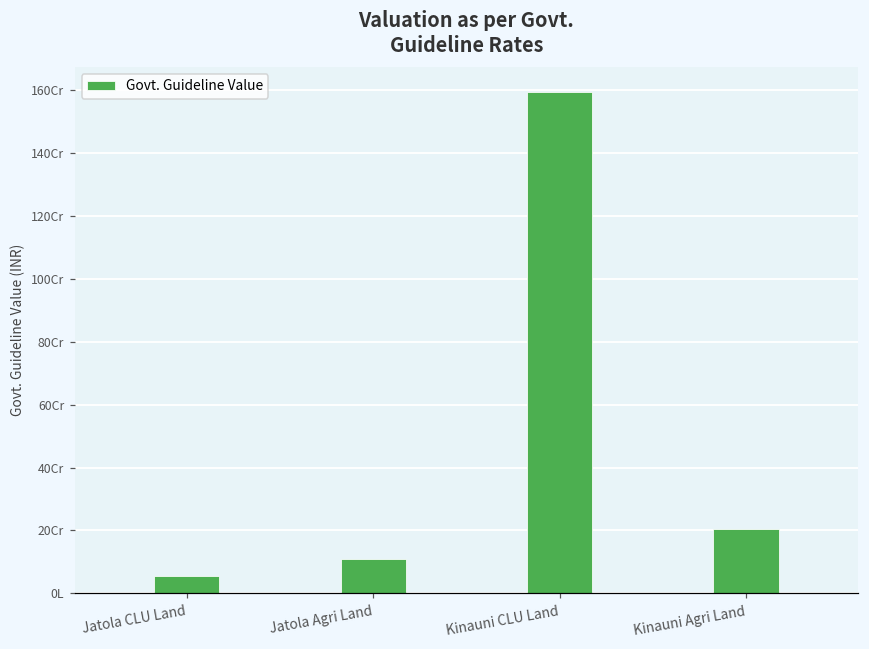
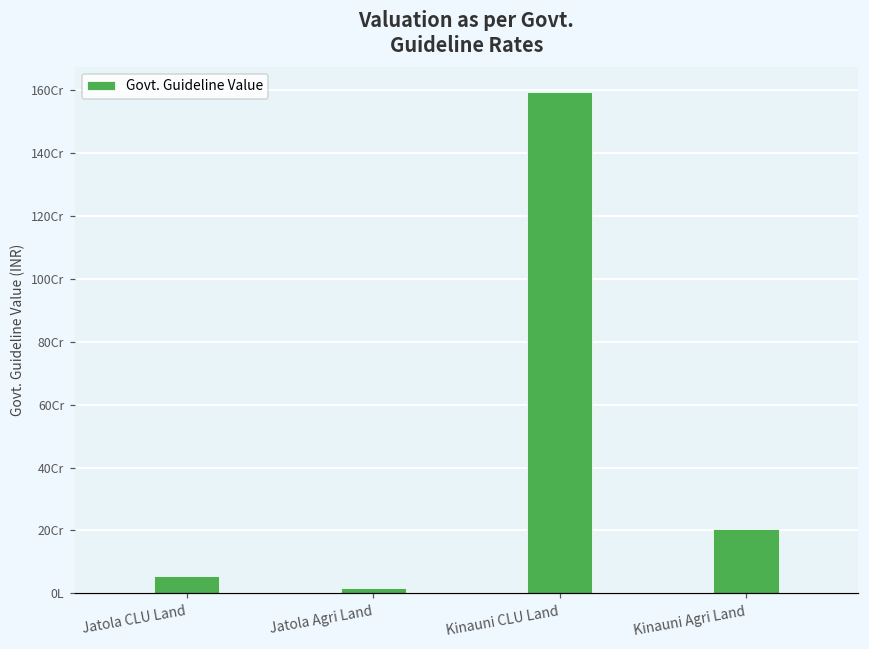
Jatola Agri Land: 11Cr -> 2Cr
